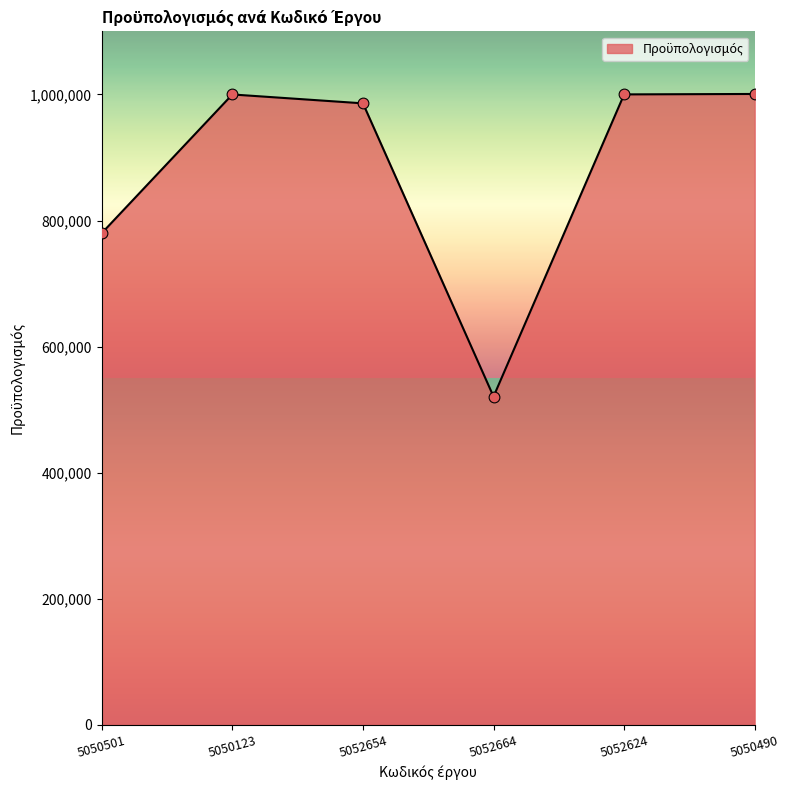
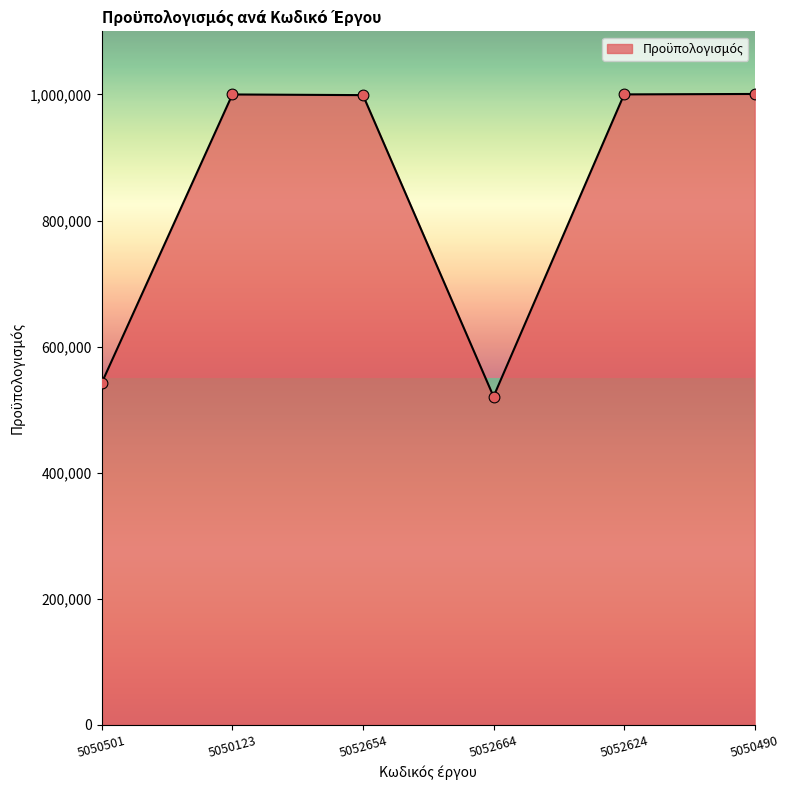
5050501: 780,000 -> 540,000
5052654: 990,000 -> 1,000,000
